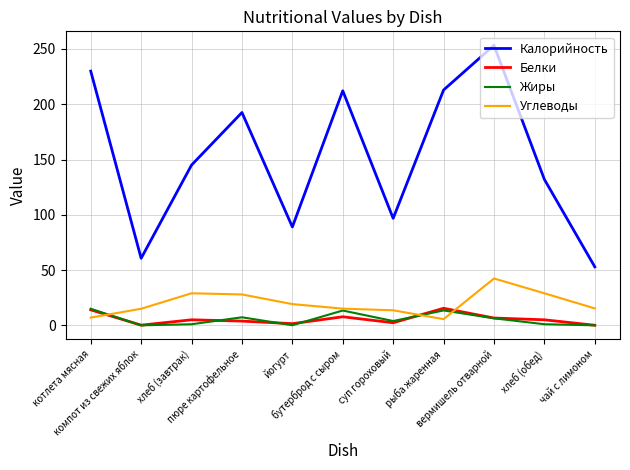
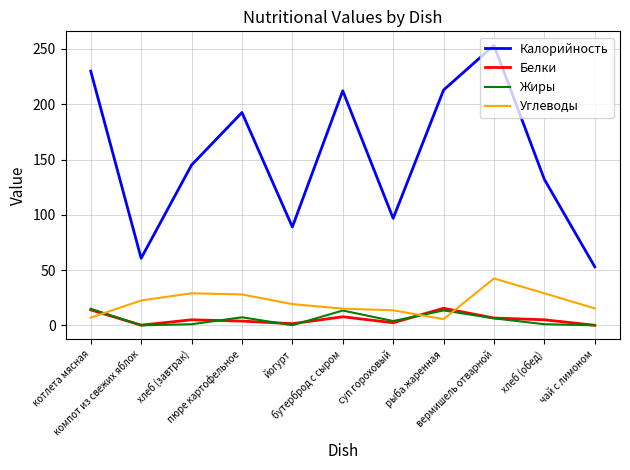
Углеводы, компот из свежих яблок: 15 -> 22
